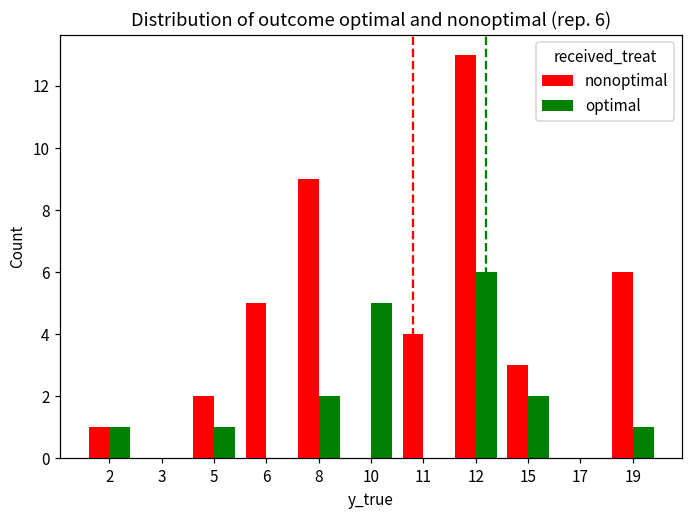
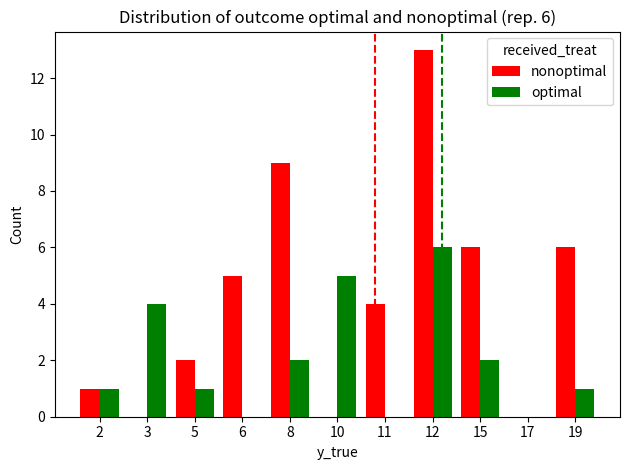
optimal, 3: 0 -> 4
nonoptimal, 15: 3 -> 6
